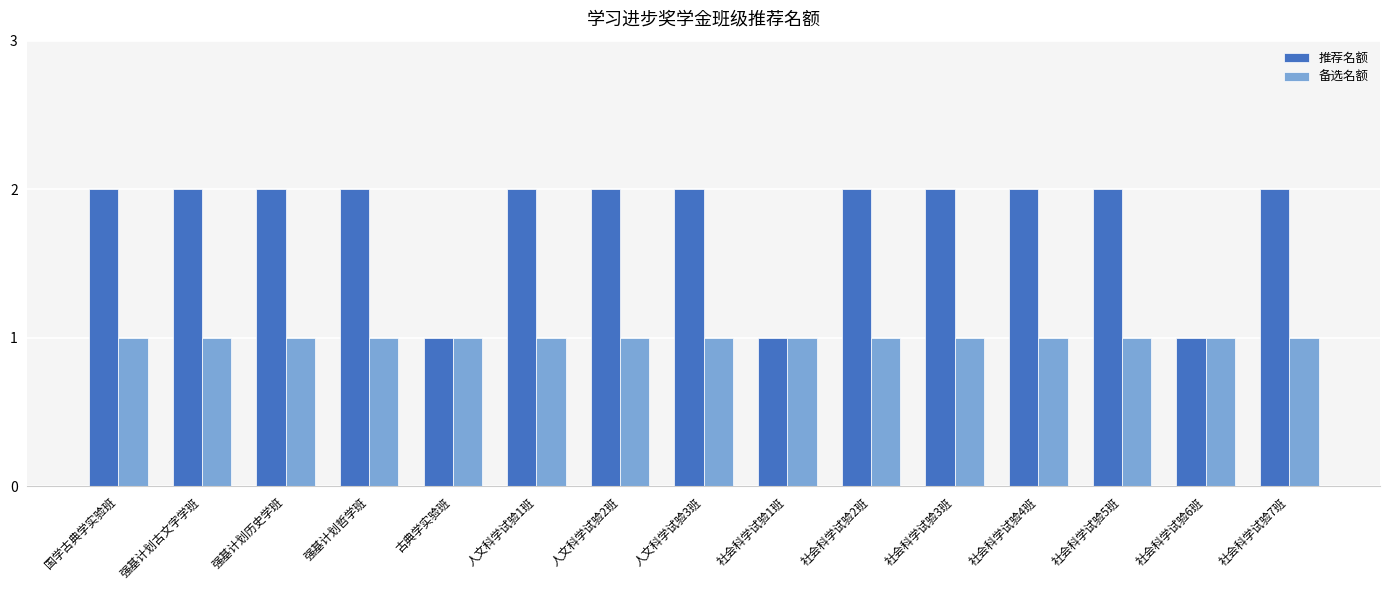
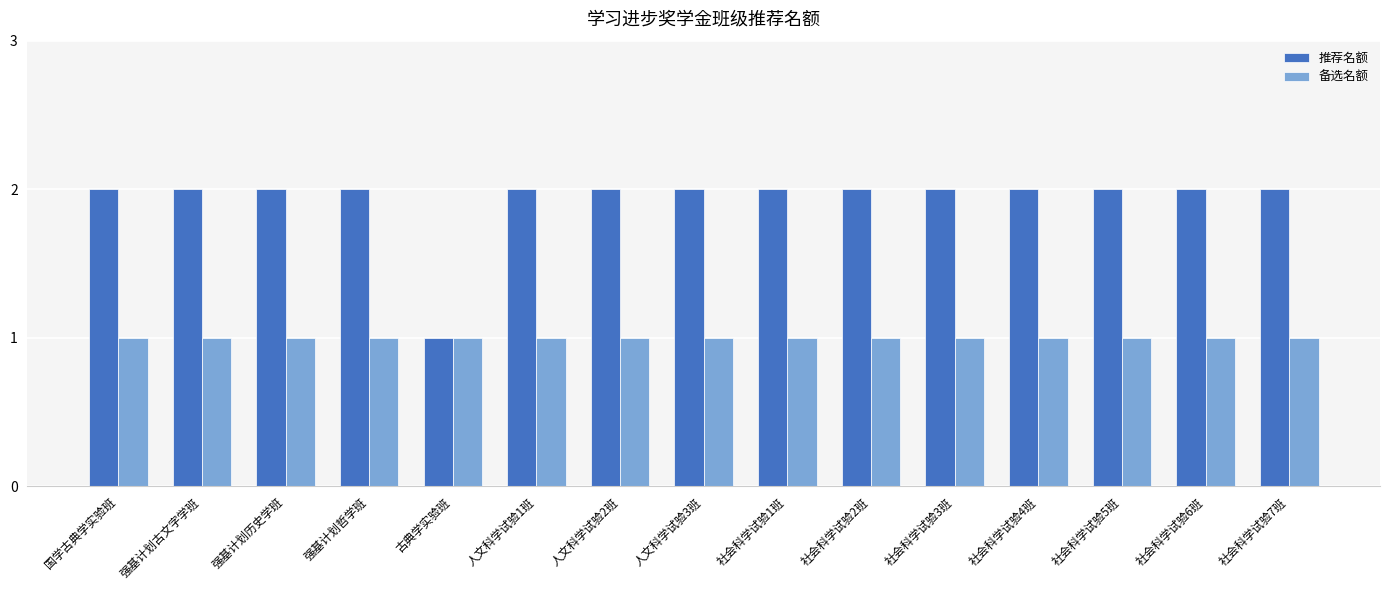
推荐名额, 社会科学试验1班: 1 -> 2
推荐名额, 社会科学试验6班: 1 -> 2
